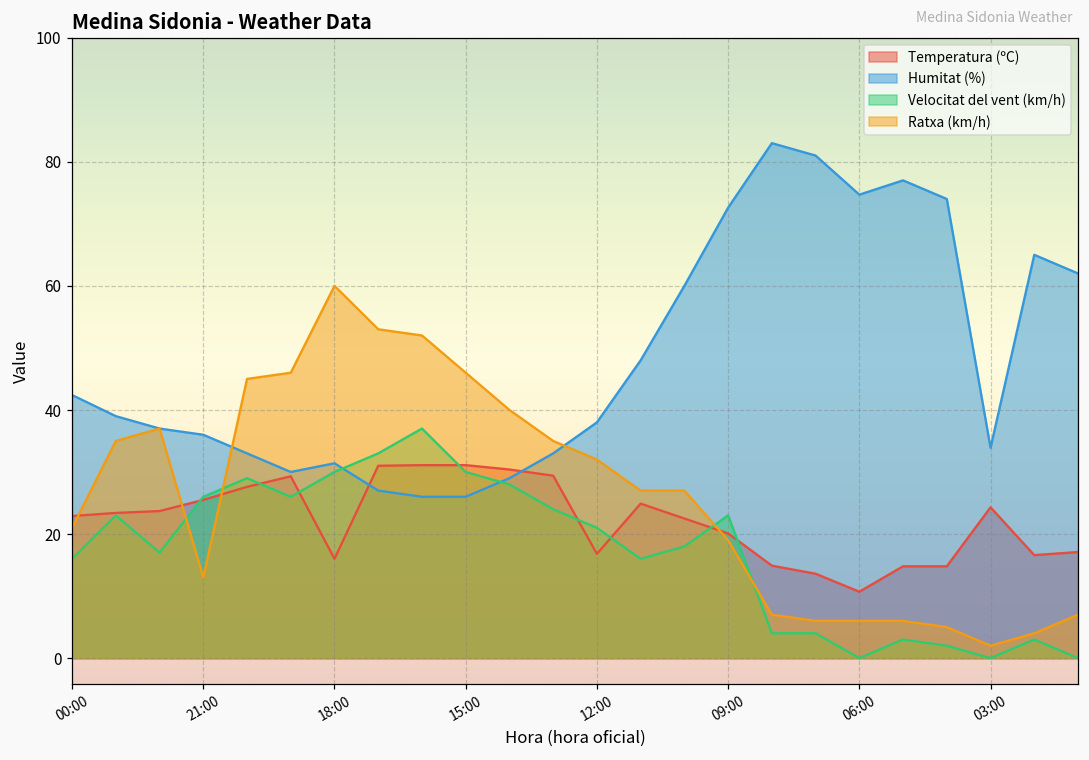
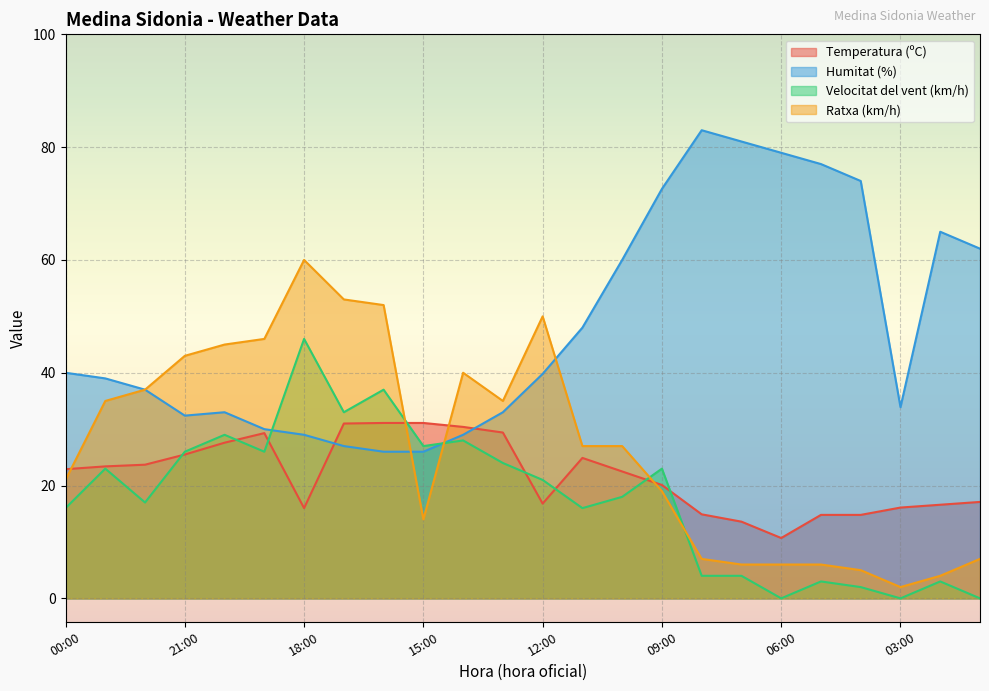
Humitat (%), 00:00: 42 -> 40
Humitat (%), 21:00: 36 -> 32
Ratxa (km/h), 21:00: 13 -> 43
Humitat (%), 18:00: 31 -> 29
Velocitat del vent (km/h), 18:00: 30 -> 46
Velocitat del vent (km/h), 15:00: 30 -> 27
Ratxa (km/h), 15:00: 46 -> 14
Humitat (%), 12:00: 38 -> 40
Ratxa (km/h), 12:00: 32 -> 50
Humitat (%), 06:00: 75 -> 79
Temperatura (ºC), 03:00: 24 -> 16
